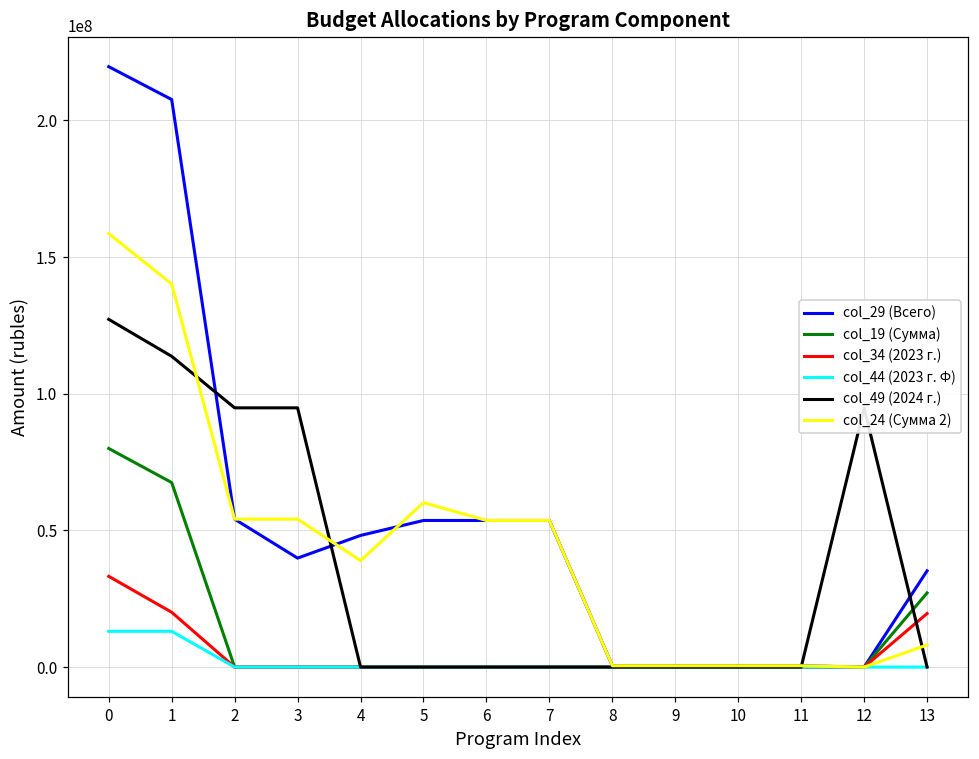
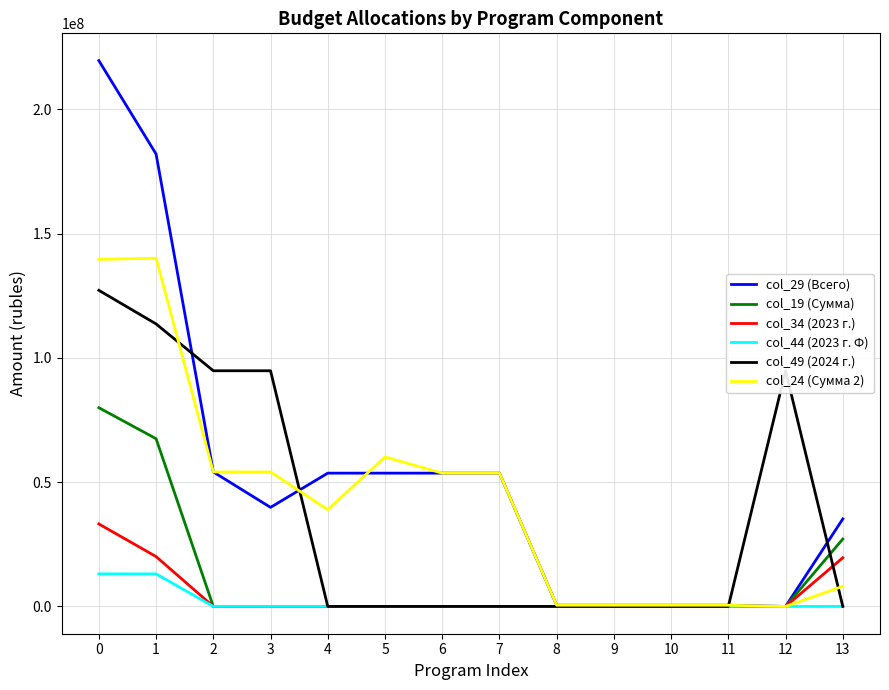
col_24 (Сумма 2), 0: 159000000 -> 140000000
col_29 (Всего), 1: 208000000 -> 182000000
col_29 (Всего), 4: 48000000 -> 54000000
